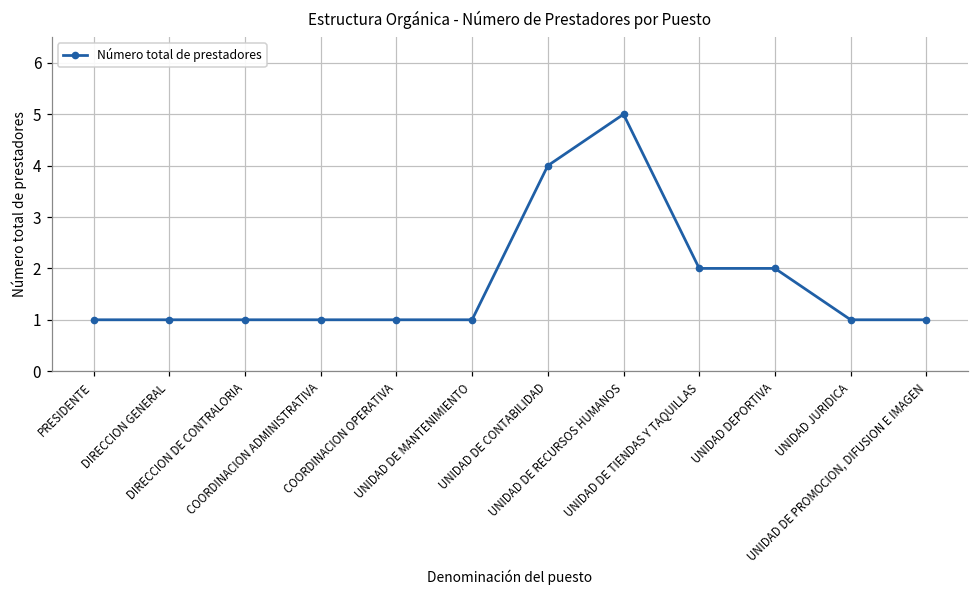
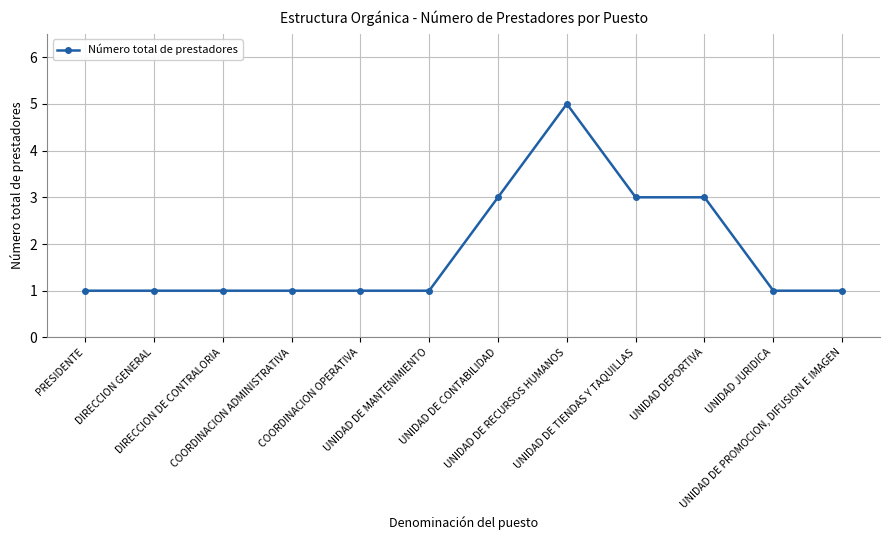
UNIDAD DE CONTABILIDAD: 4 -> 3
UNIDAD DE TIENDAS Y TAQUILLAS: 2 -> 3
UNIDAD DEPORTIVA: 2 -> 3
